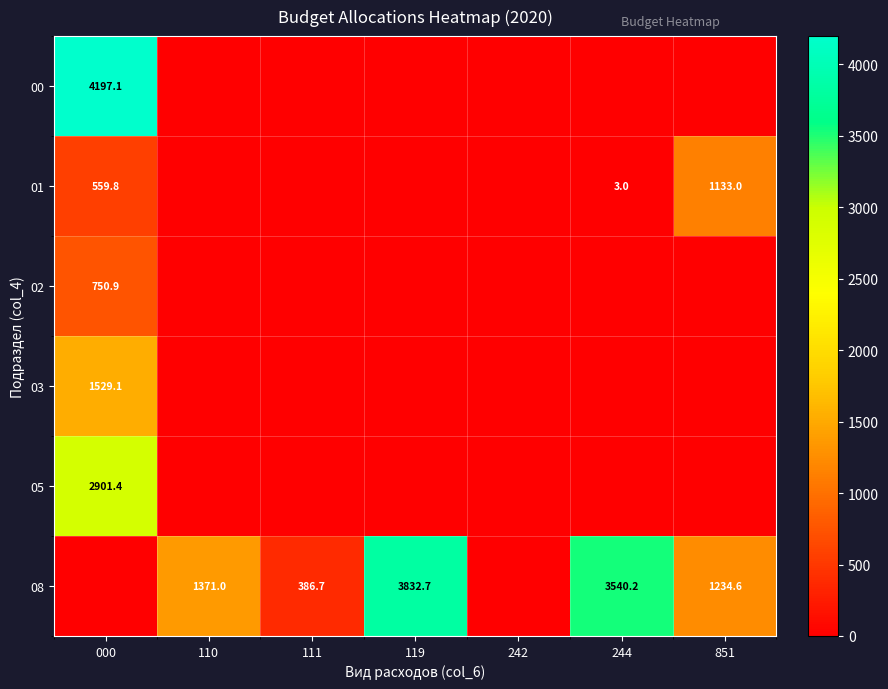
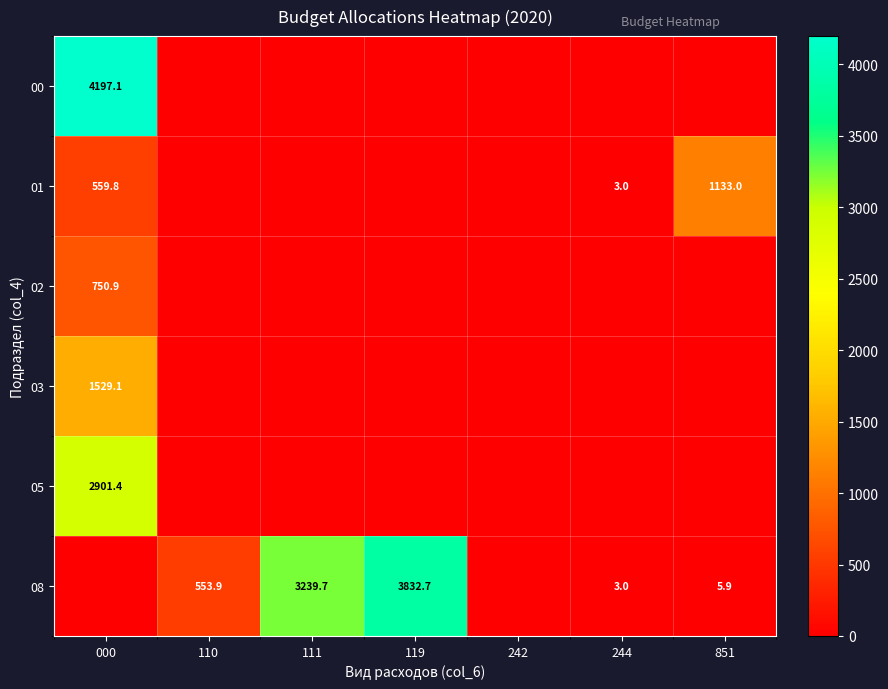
08, 110: 1371.0 -> 553.9
08, 111: 386.7 -> 3239.7
08, 244: 3540.2 -> 3.0
08, 851: 1234.6 -> 5.9
